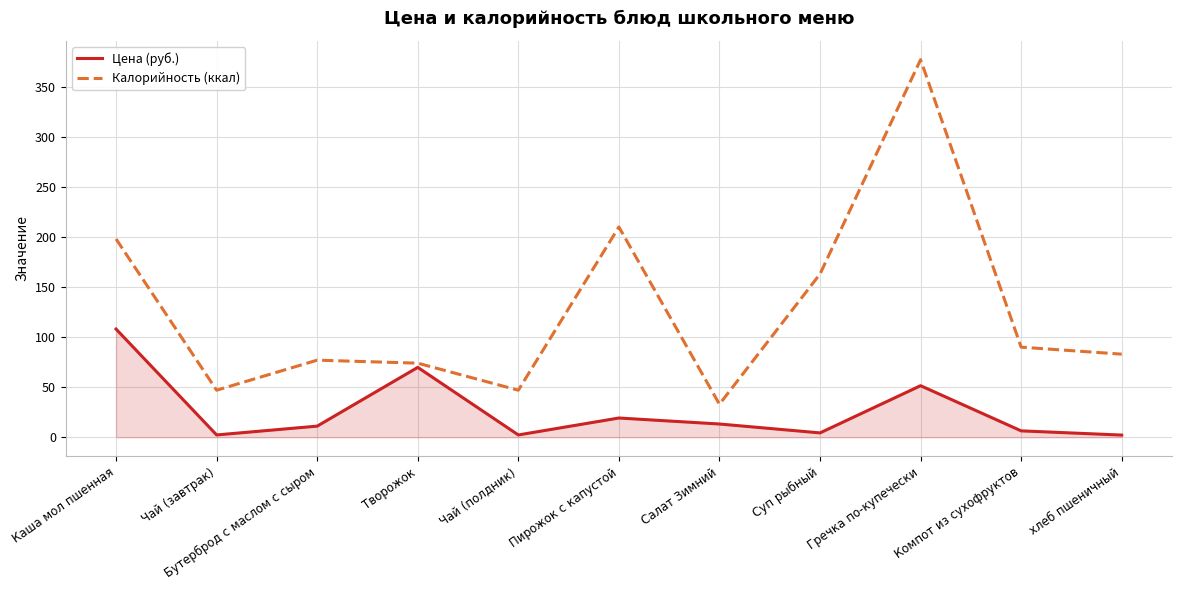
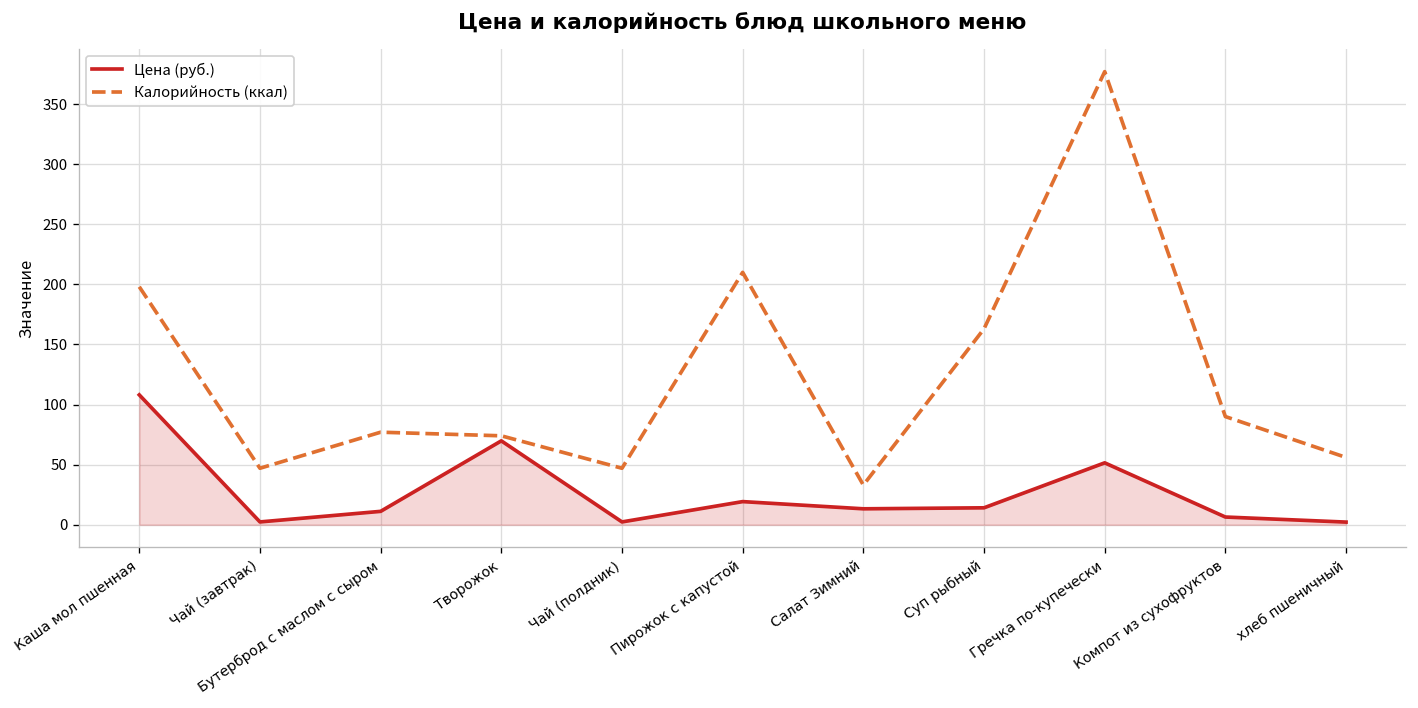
Цена (руб.), Суп рыбный: 4 -> 14
Калорийность (ккал), хлеб пшеничный: 83 -> 56
